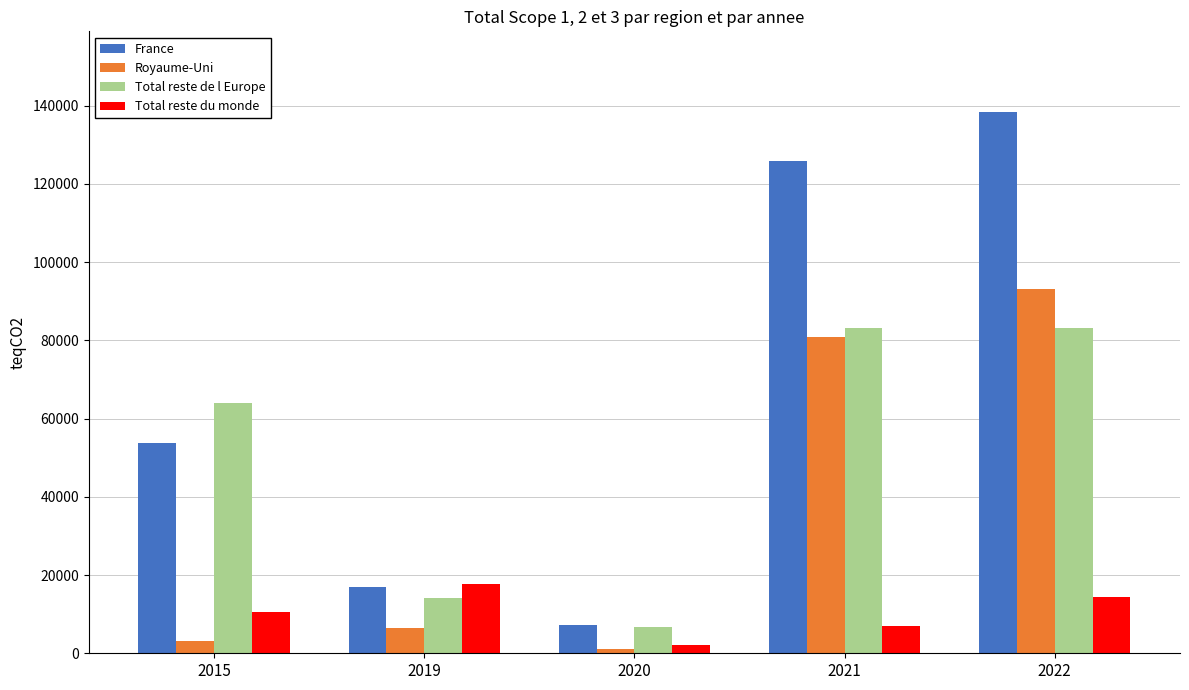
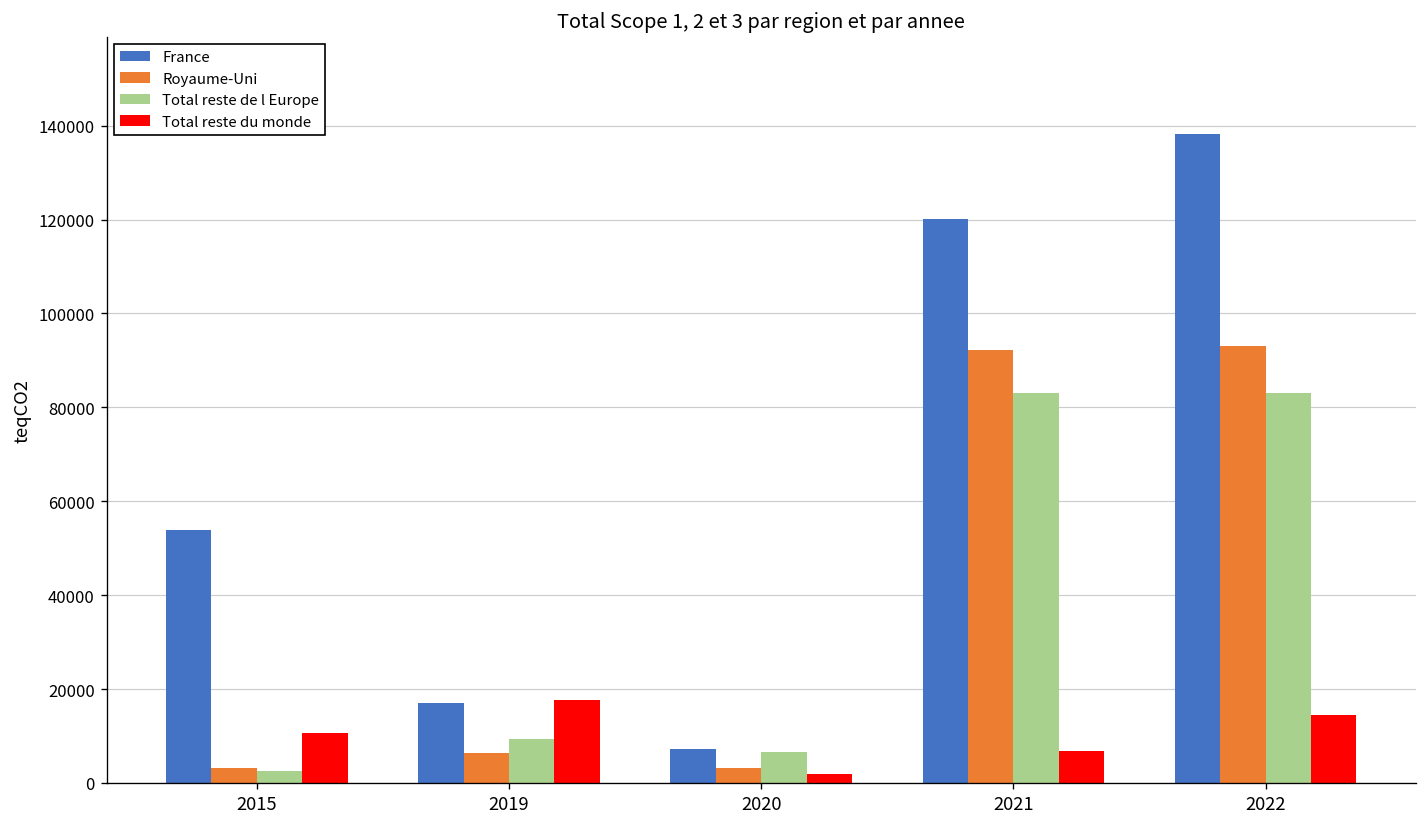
Total reste de l Europe, 2015: 64000 -> 2000
Total reste de l Europe, 2019: 14000 -> 9000
Royaume-Uni, 2020: 1000 -> 3000
France, 2021: 126000 -> 120000
Royaume-Uni, 2021: 81000 -> 92000
